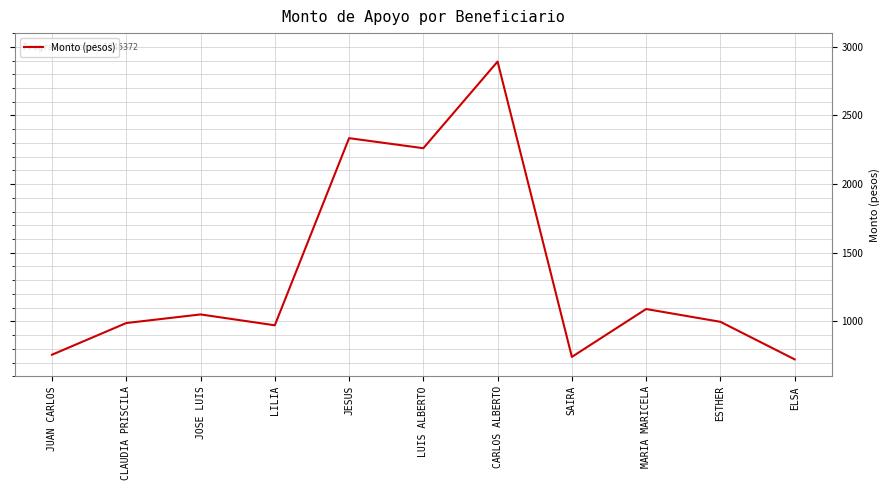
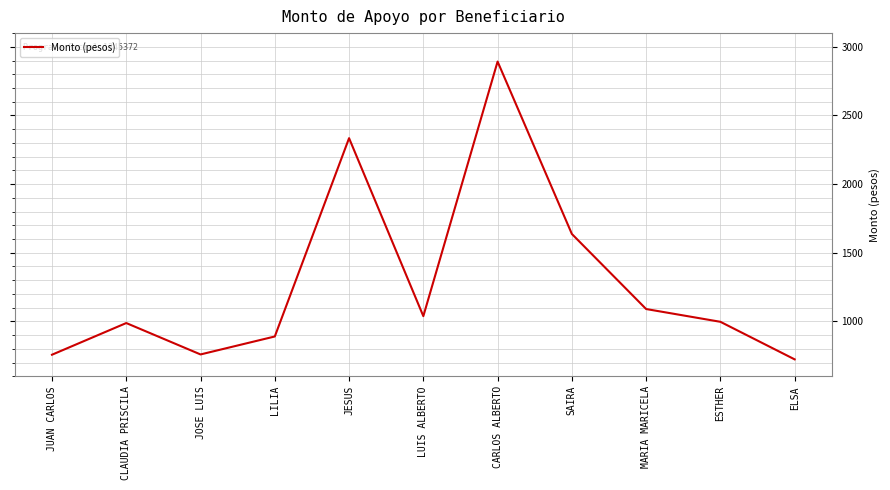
JOSE LUIS: 1050 -> 760
LILIA: 970 -> 890
LUIS ALBERTO: 2260 -> 1040
SAIRA: 740 -> 1640
